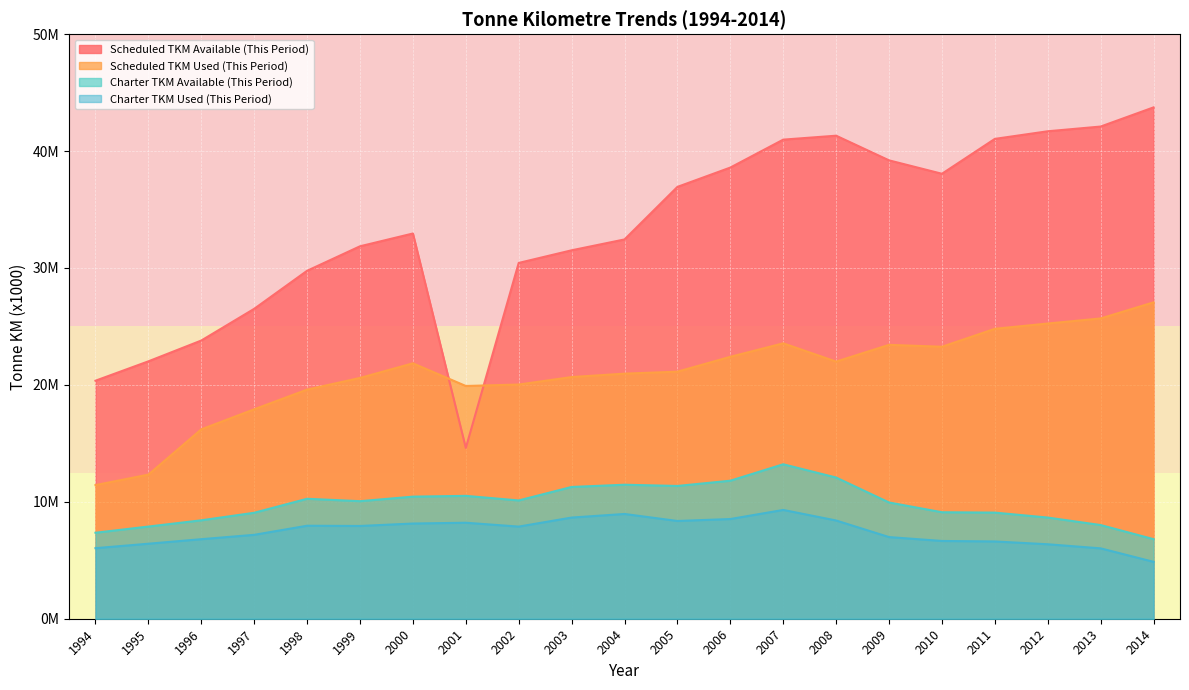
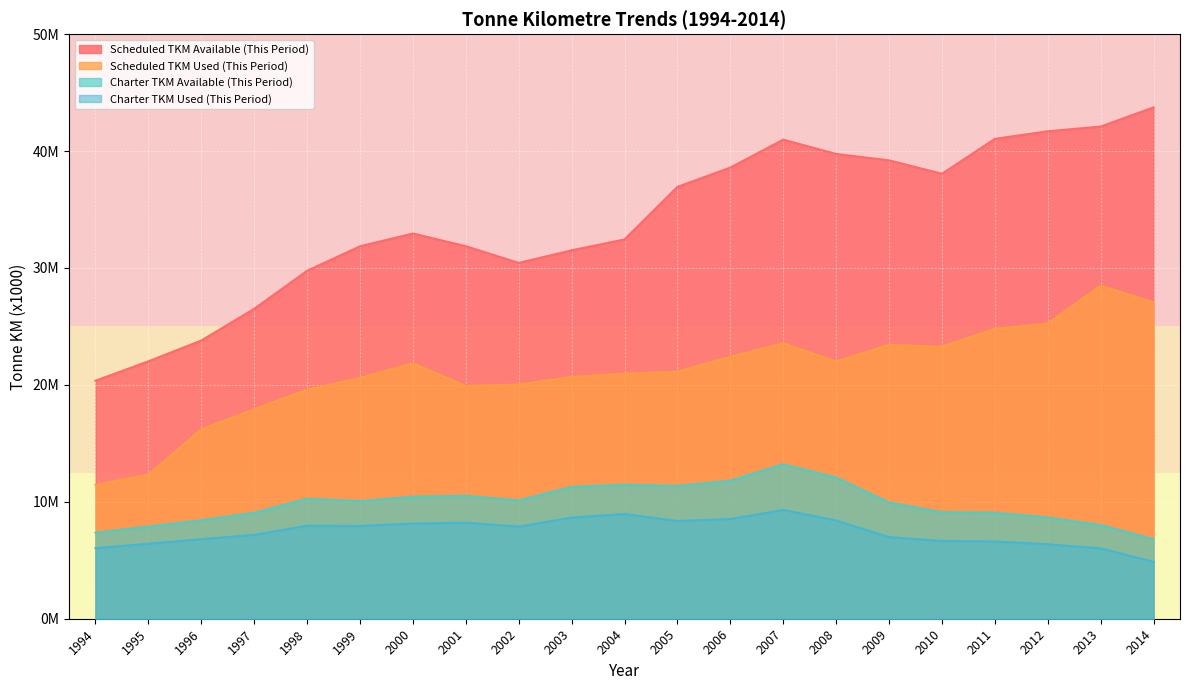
Scheduled TKM Available (This Period), 2001: 14600000 -> 31900000
Scheduled TKM Available (This Period), 2008: 41300000 -> 39800000
Scheduled TKM Used (This Period), 2013: 25700000 -> 28500000
